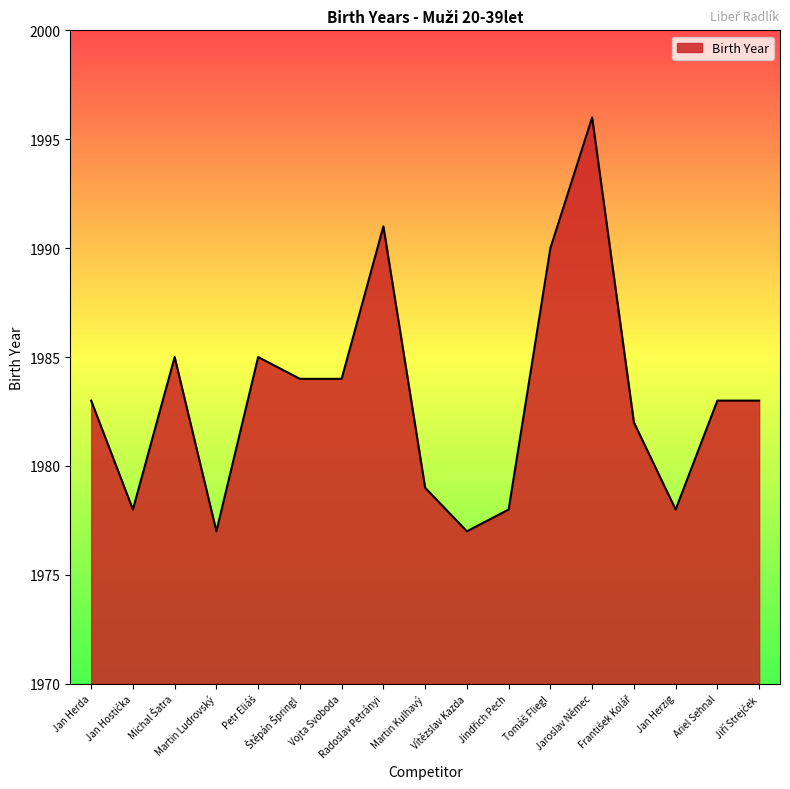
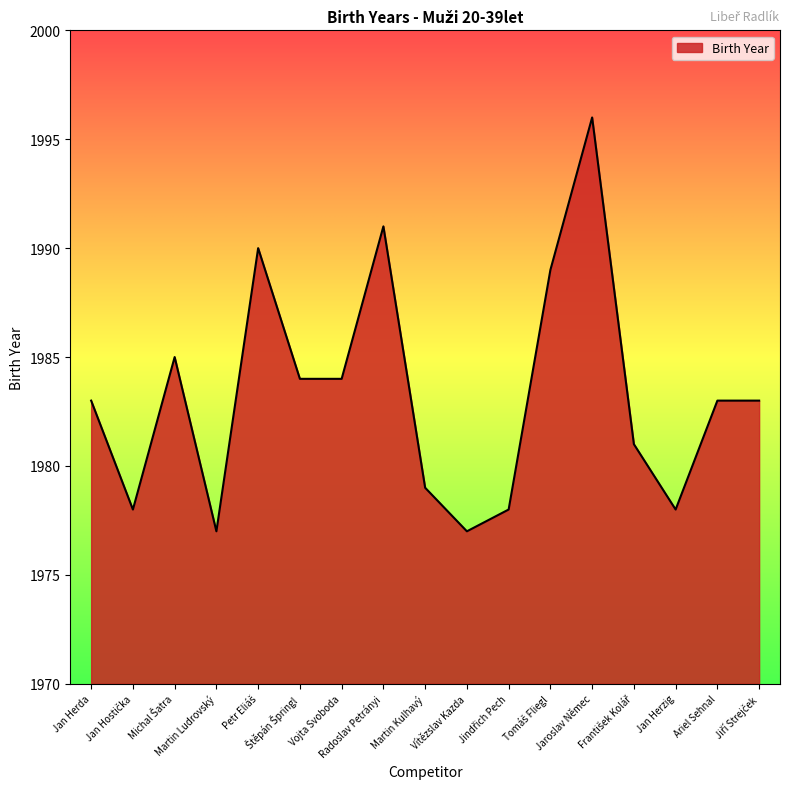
Petr Eliáš: 1985 -> 1990
Tomáš Fliegl: 1990 -> 1989
František Kolář: 1982 -> 1981
